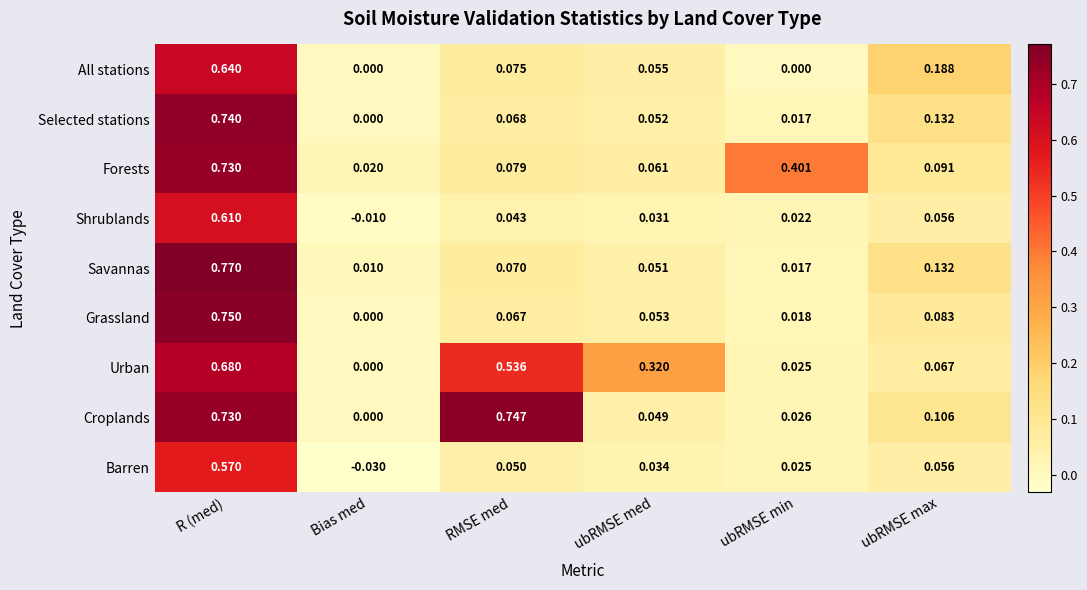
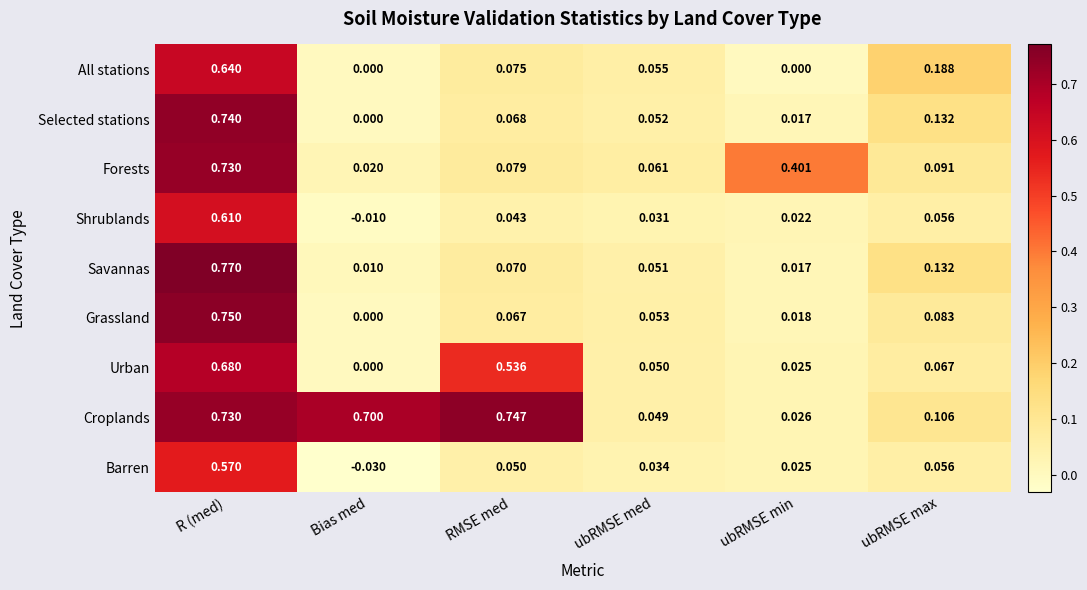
Urban, ubRMSE med: 0.320 -> 0.050
Croplands, Bias med: 0.000 -> 0.700
